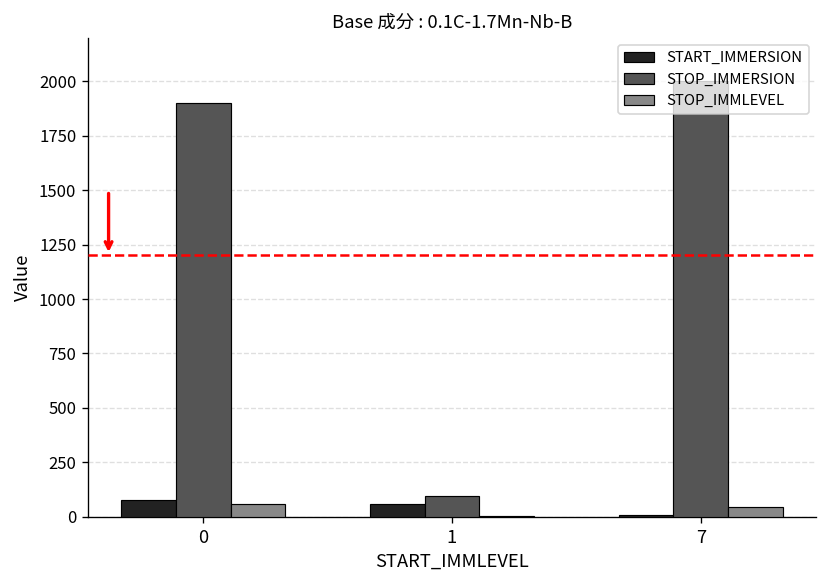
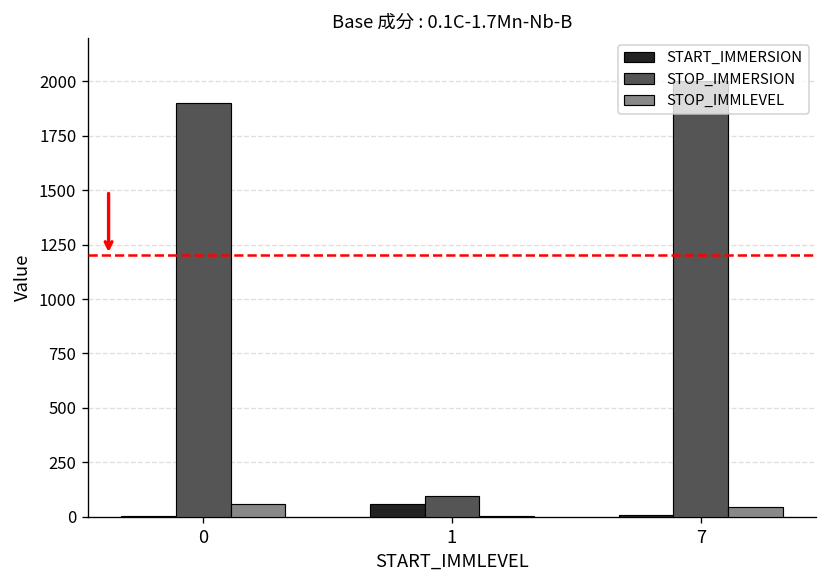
START_IMMERSION, 0: 80 -> 0
